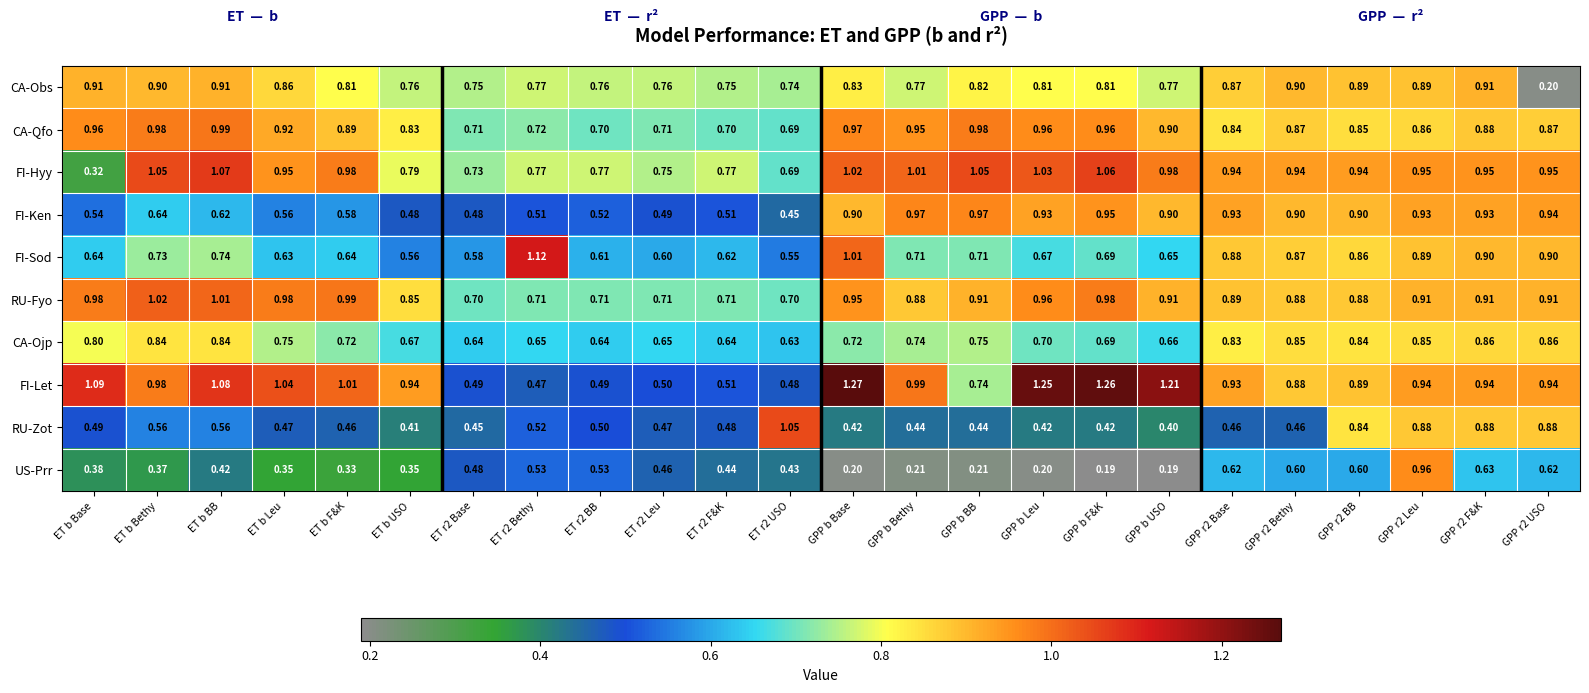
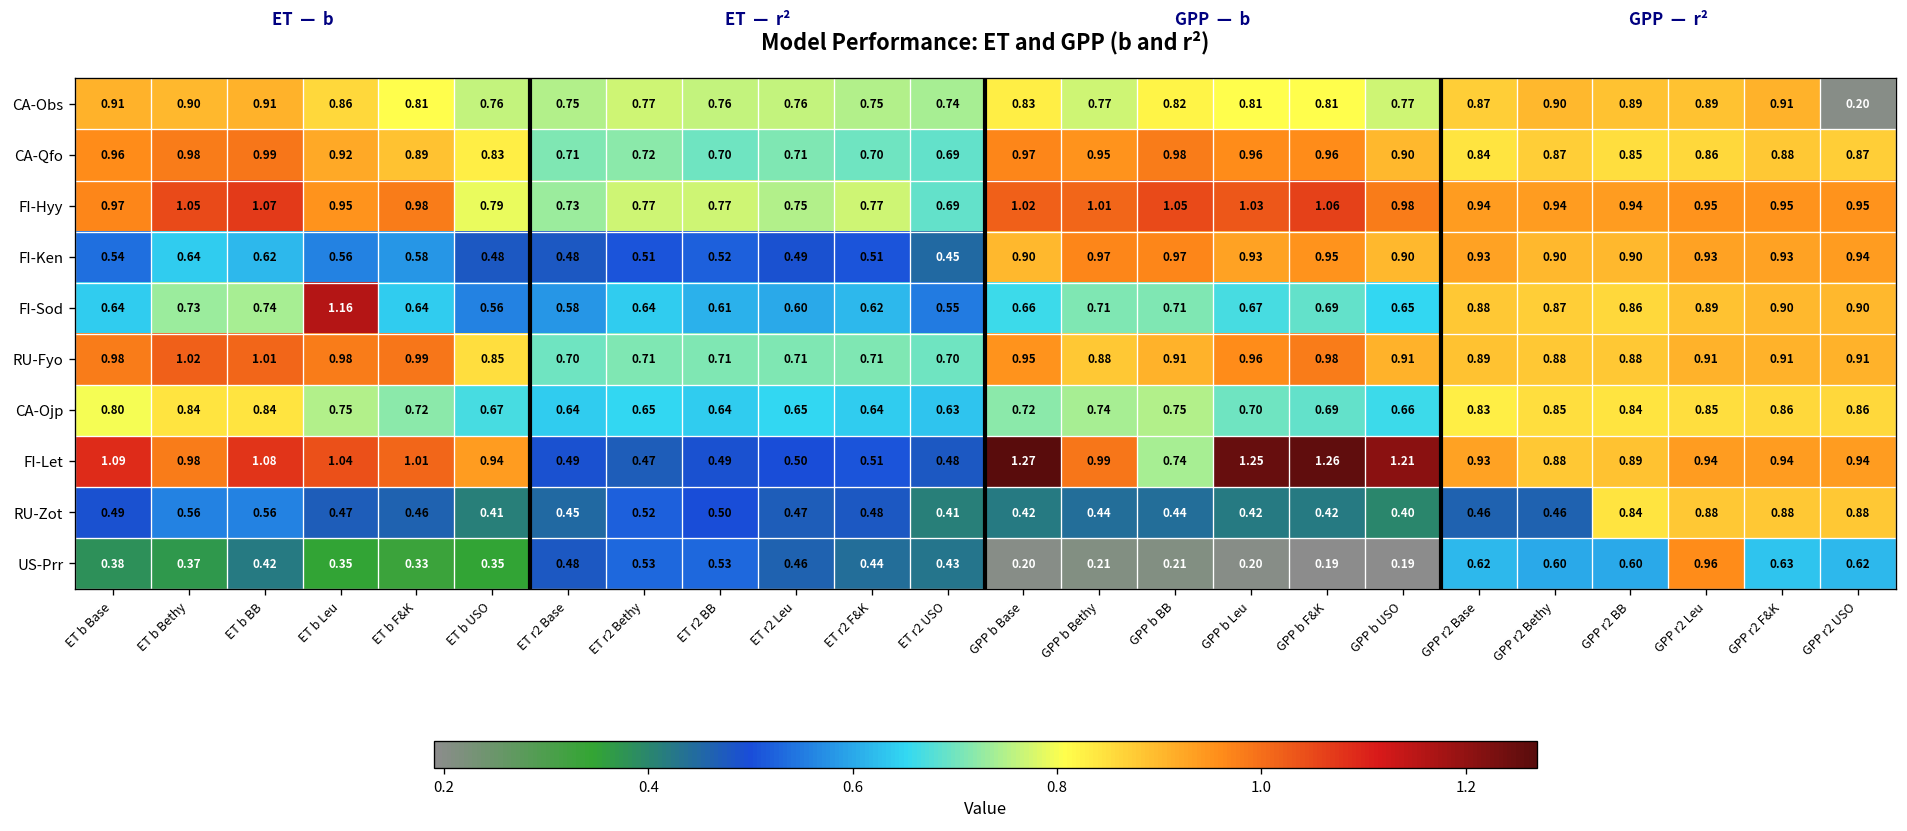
FI-Hyy, ET b Base: 0.32 -> 0.97
FI-Sod, ET b Leu: 0.63 -> 1.16
FI-Sod, ET r2 Bethy: 1.12 -> 0.64
FI-Sod, GPP b Base: 1.01 -> 0.66
RU-Zot, ET r2 USO: 1.05 -> 0.41
